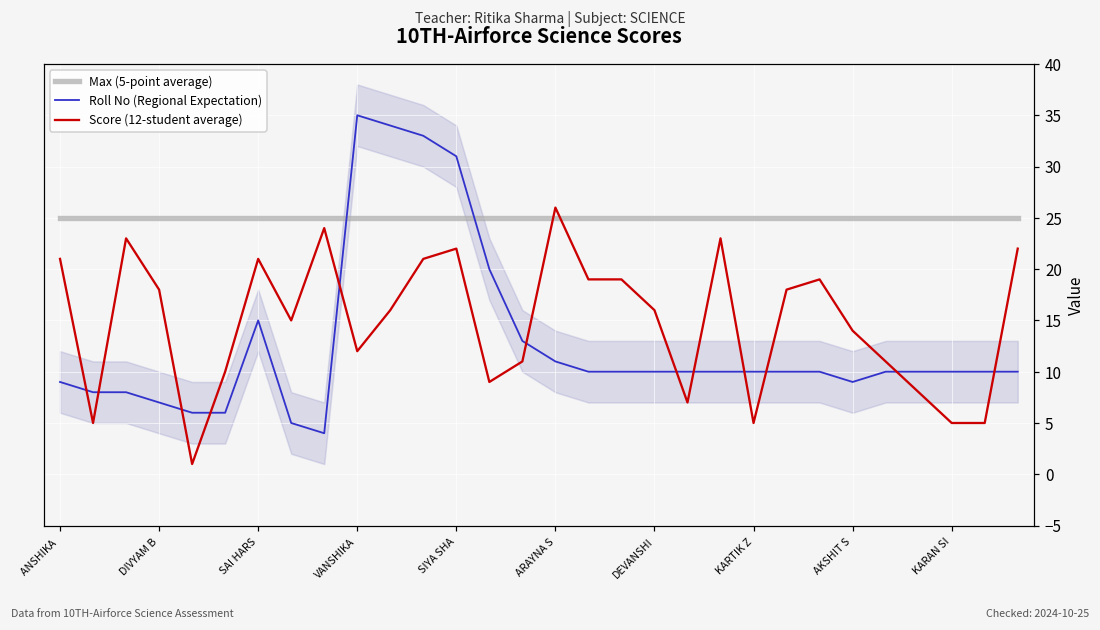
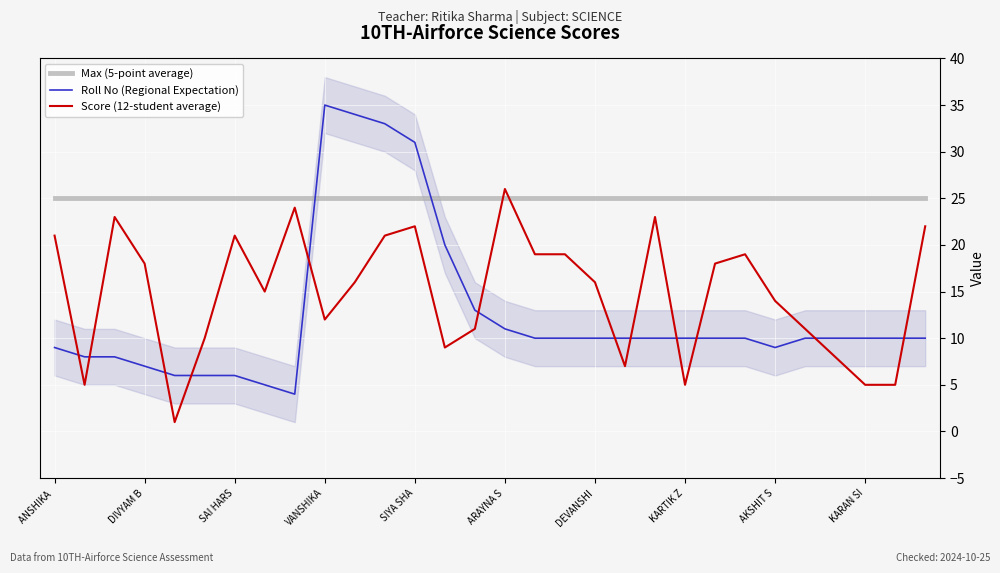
Roll No (Regional Expectation), SAI HARS: 15 -> 6
